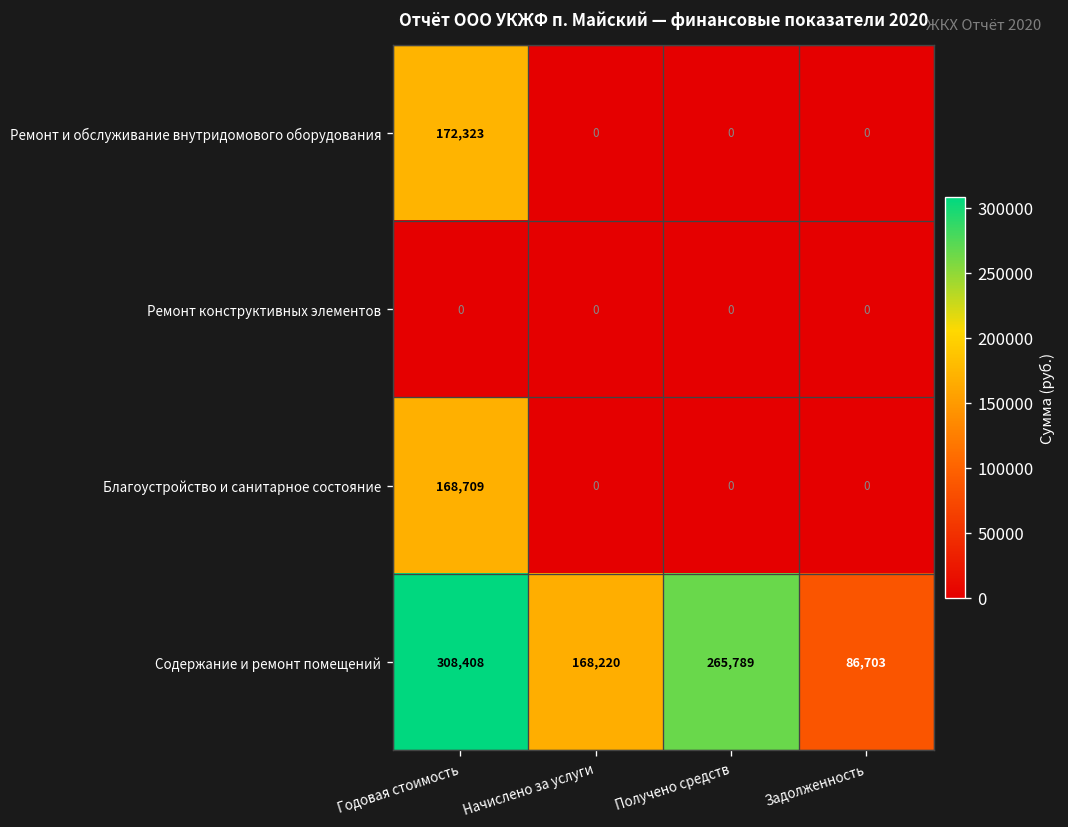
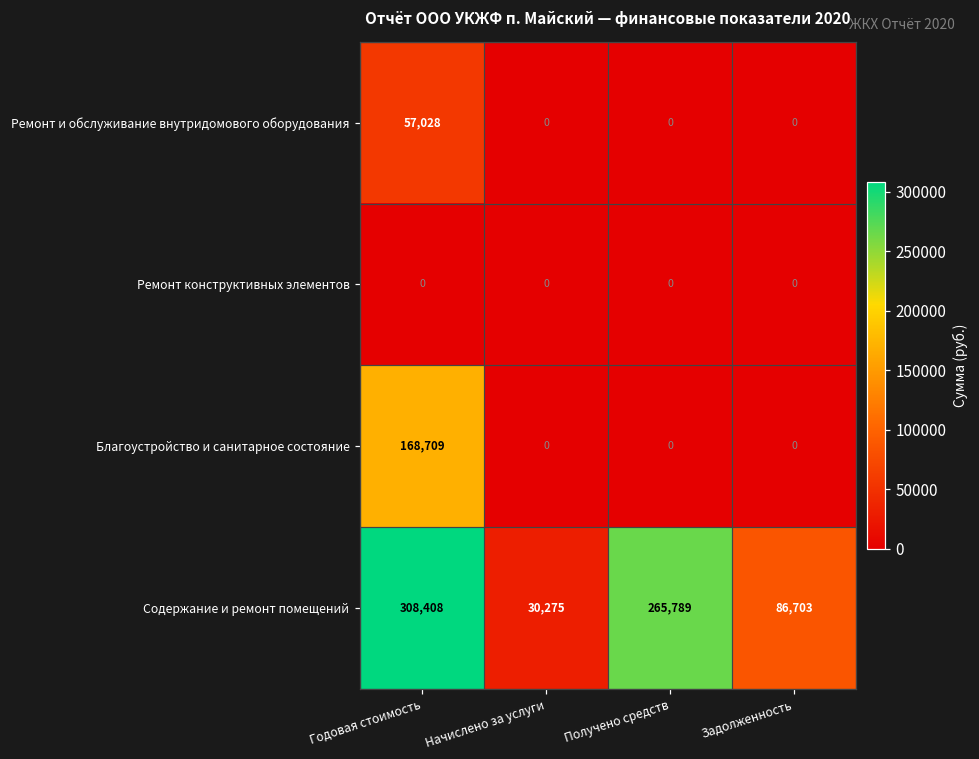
Ремонт и обслуживание внутридомового оборудования, Годовая стоимость: 172,323 -> 57,028
Содержание и ремонт помещений, Начислено за услуги: 168,220 -> 30,275
